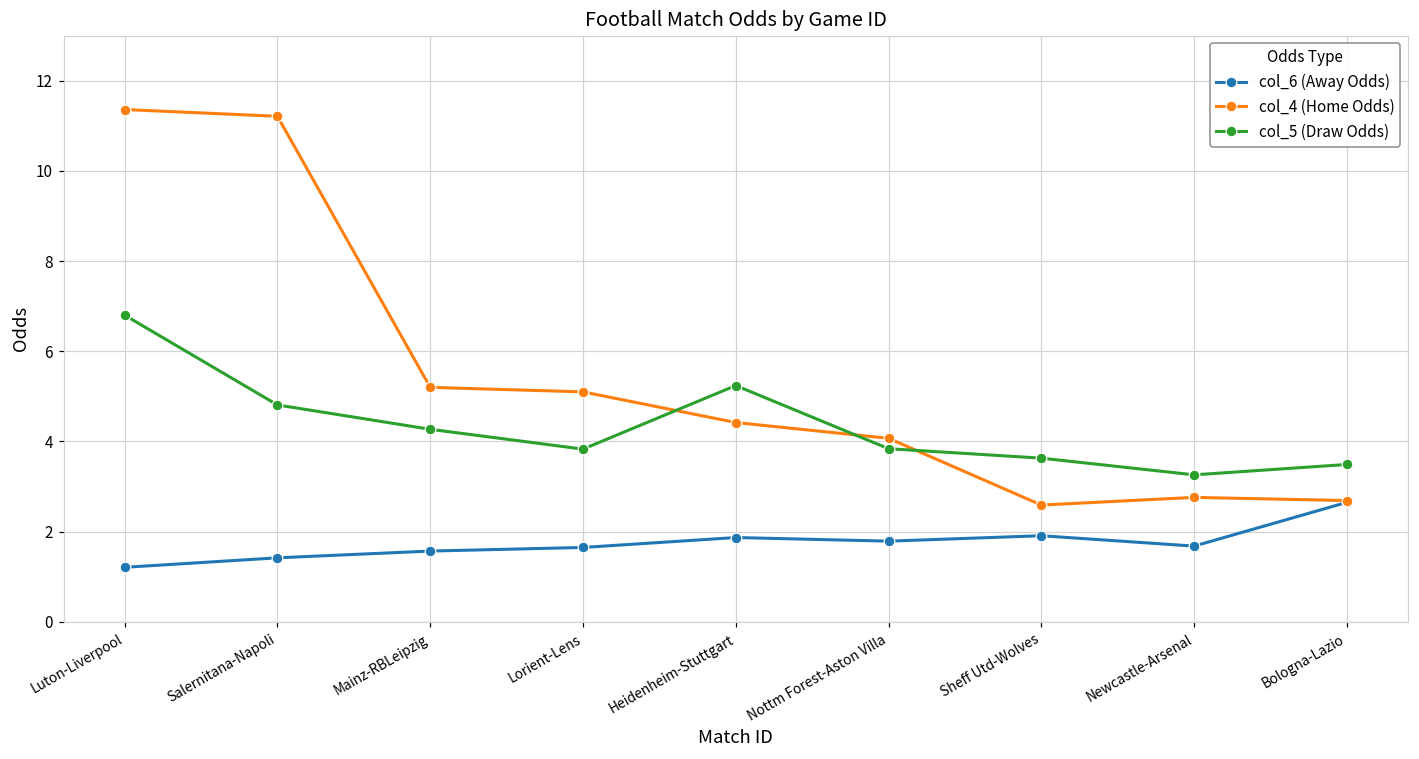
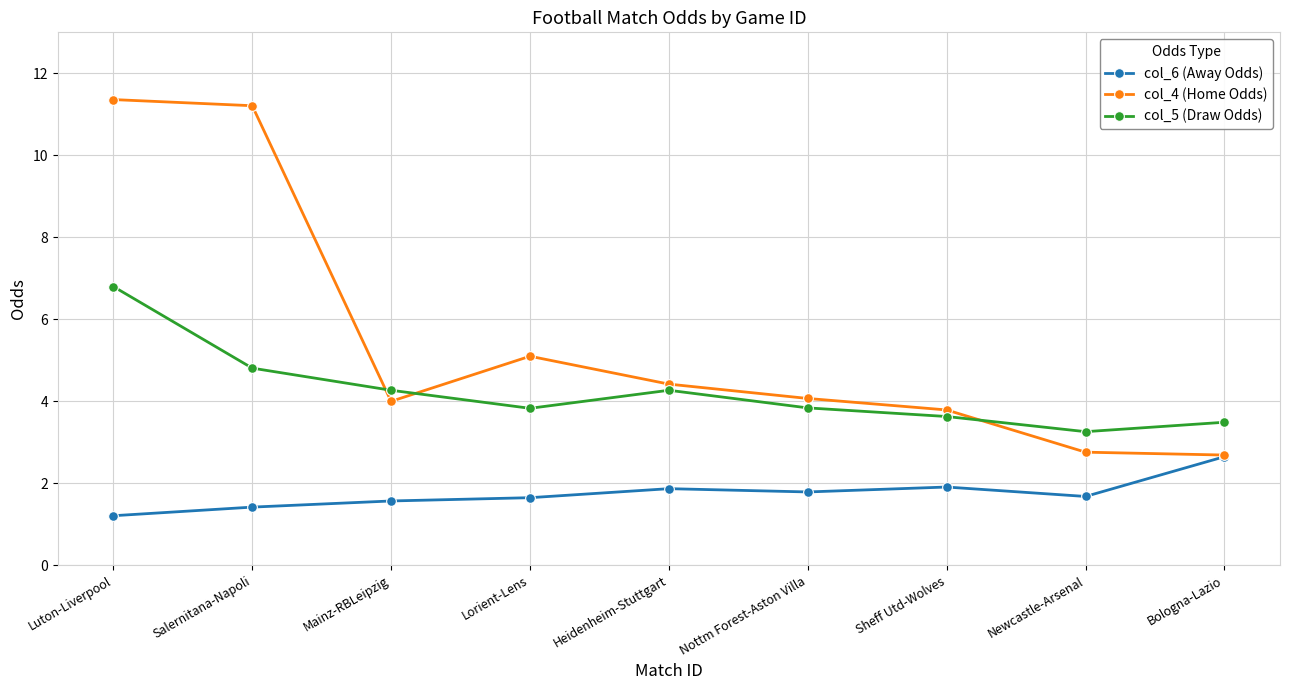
col_4 (Home Odds), Mainz-RBLeipzig: 5.2 -> 4.0
col_5 (Draw Odds), Heidenheim-Stuttgart: 5.2 -> 4.3
col_4 (Home Odds), Sheff Utd-Wolves: 2.6 -> 3.8
